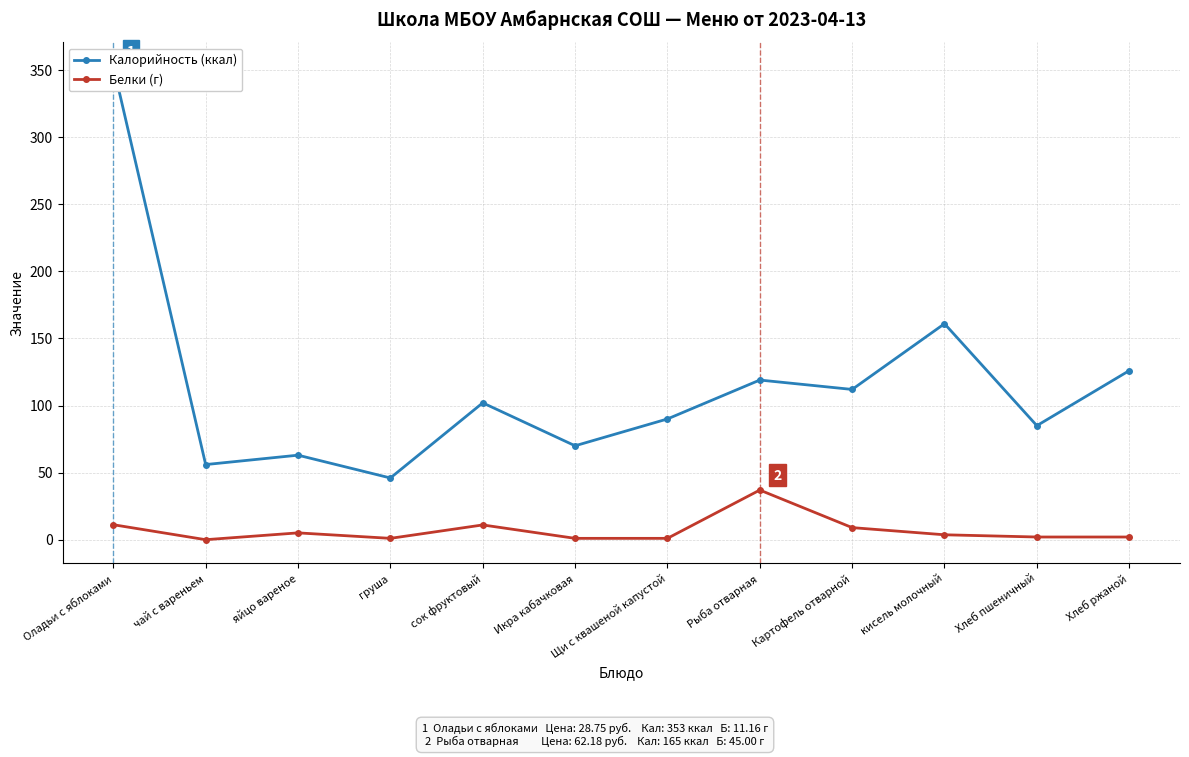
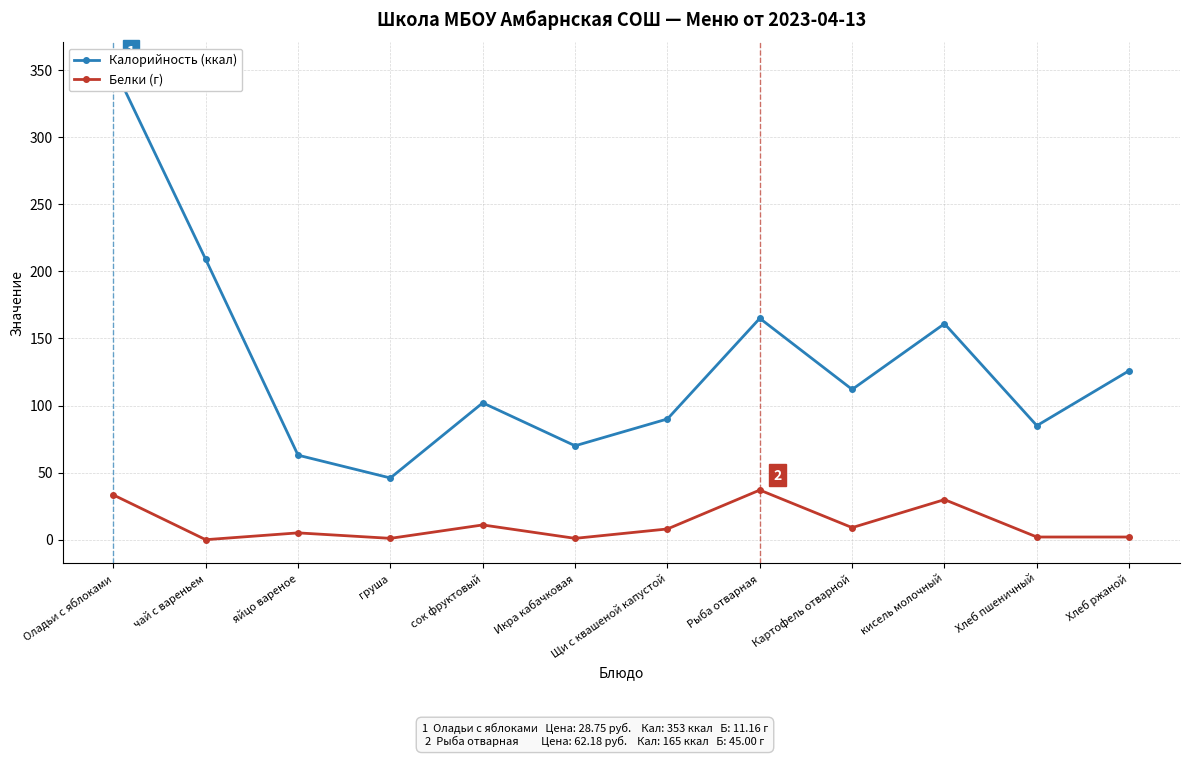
Белки (г), Оладьи с яблоками: 11 -> 33
Калорийность (ккал), чай с вареньем: 56 -> 209
Белки (г), Щи с квашеной капустой: 1 -> 8
Калорийность (ккал), Рыба отварная: 119 -> 165
Белки (г), кисель молочный: 4 -> 30
